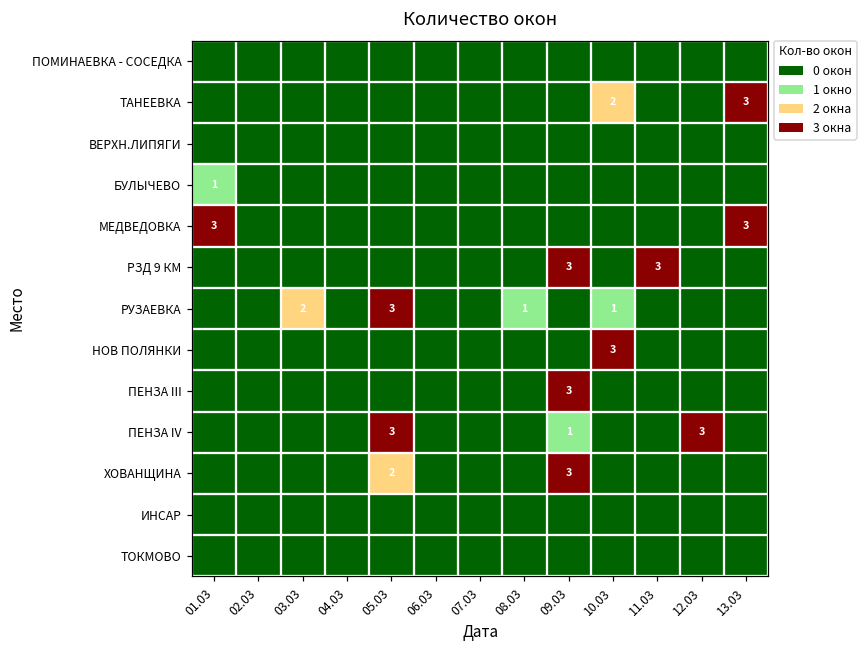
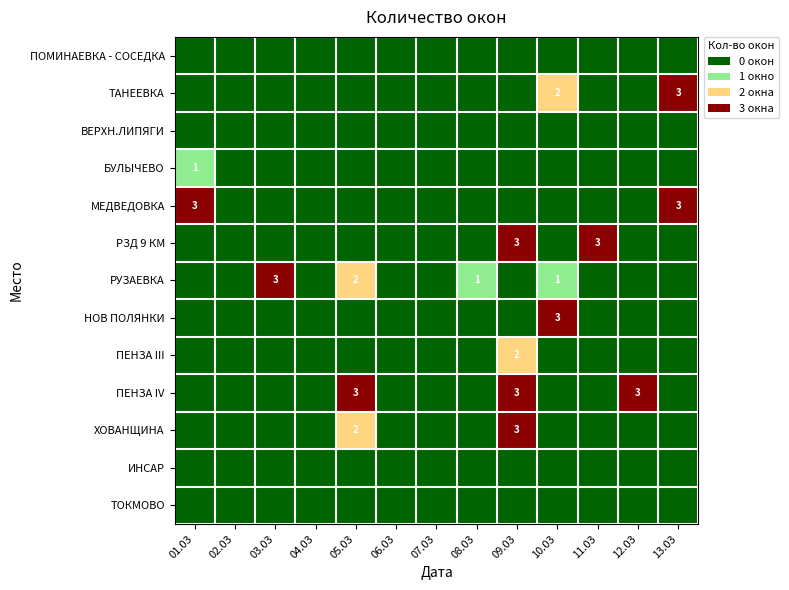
РУЗАЕВКА, 03.03: 2 -> 3
РУЗАЕВКА, 05.03: 3 -> 2
ПЕНЗА III, 09.03: 3 -> 2
ПЕНЗА IV, 09.03: 1 -> 3
